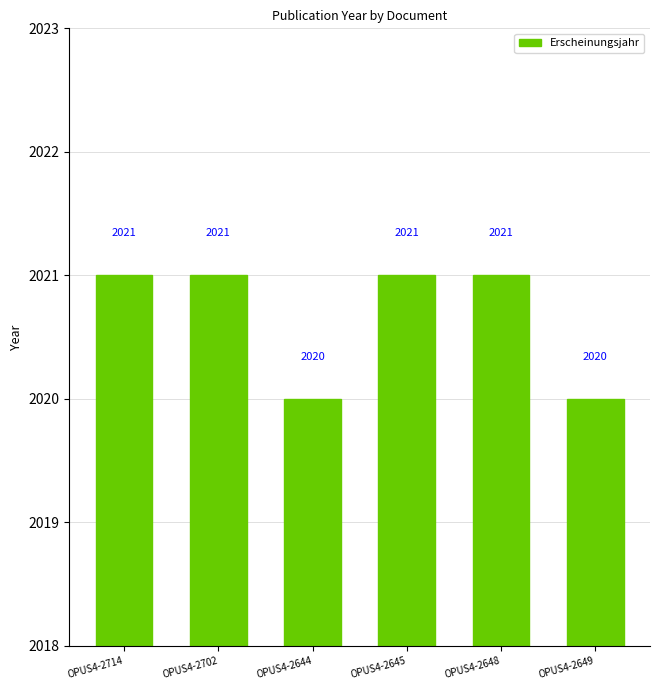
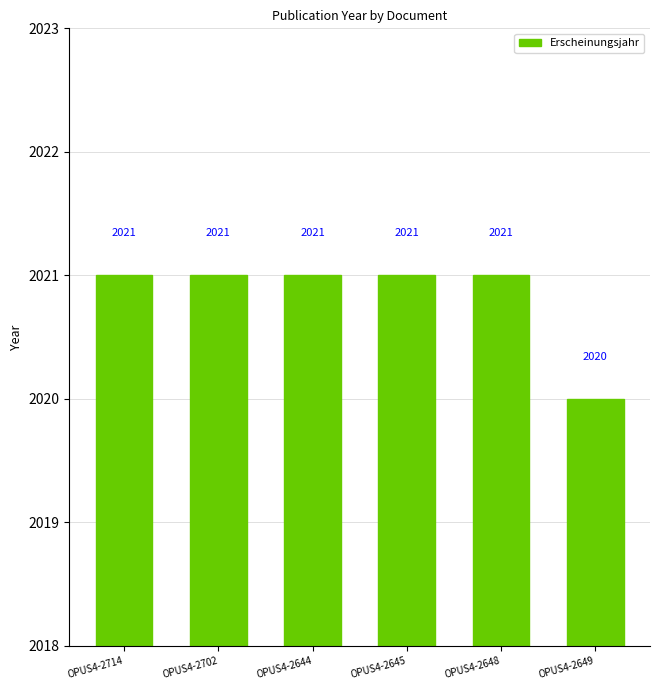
OPUS4-2644: 2020 -> 2021
